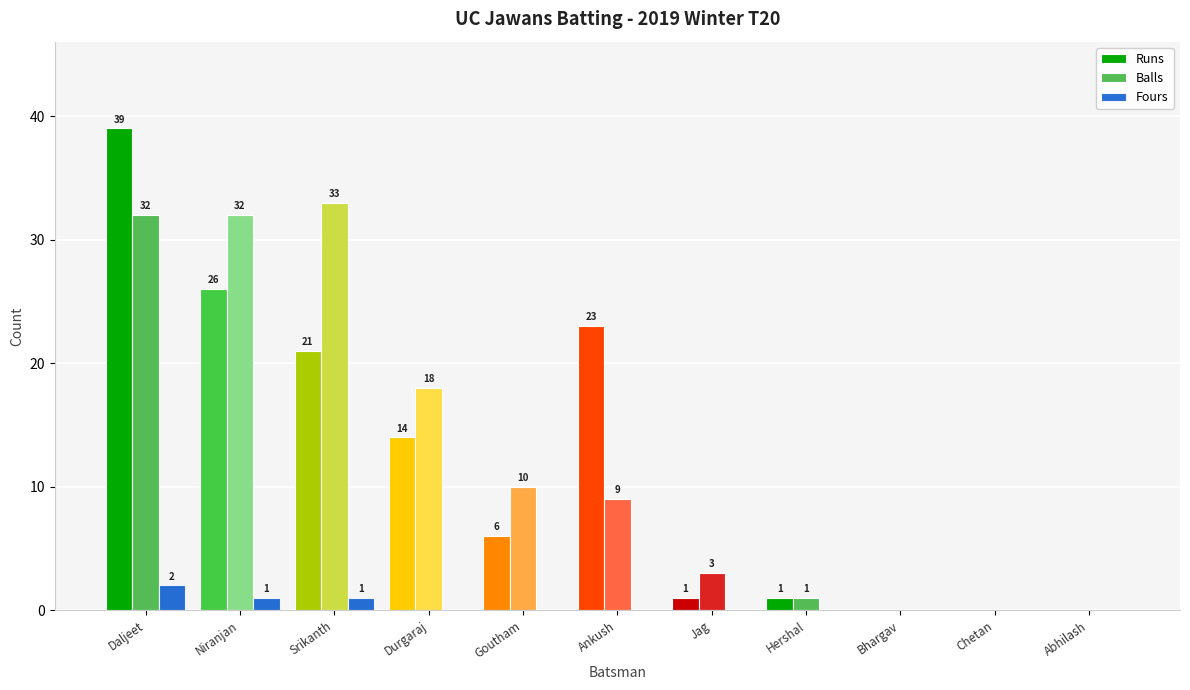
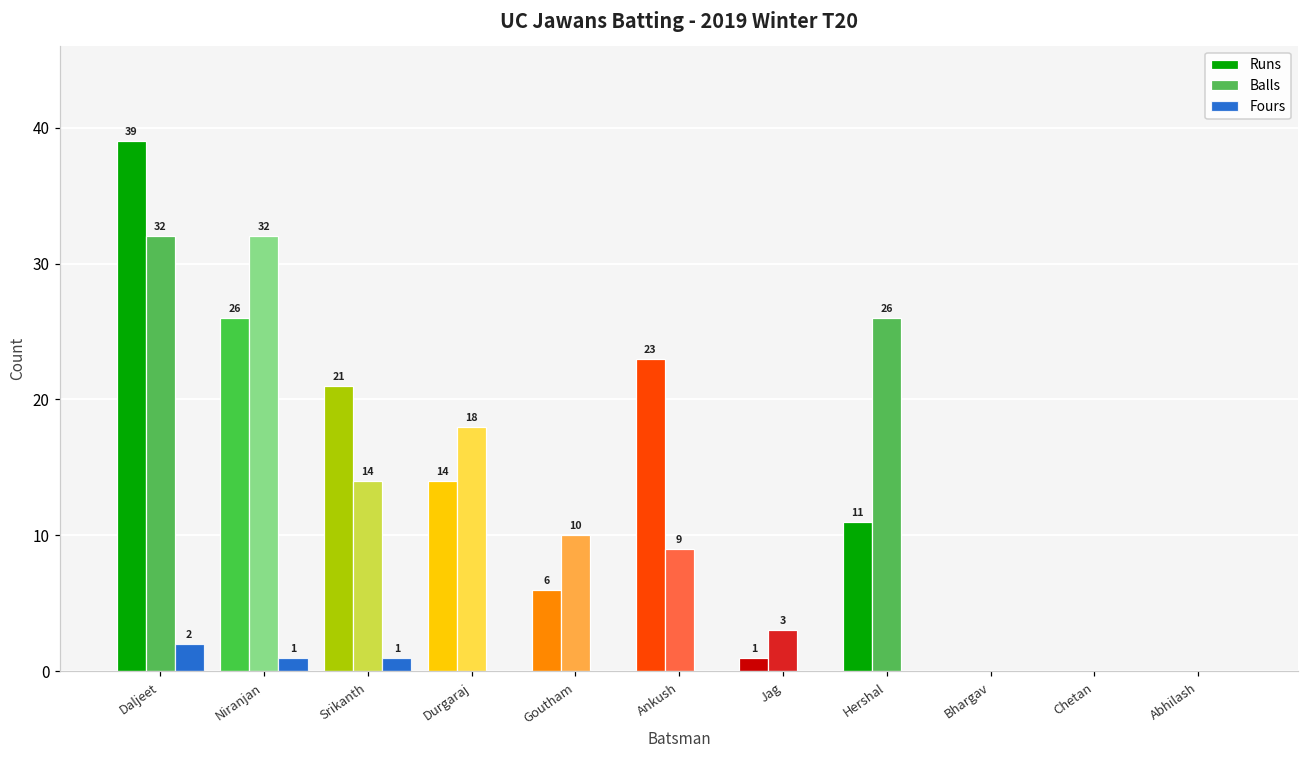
Balls, Srikanth: 33 -> 14
Runs, Hershal: 1 -> 11
Balls, Hershal: 1 -> 26
